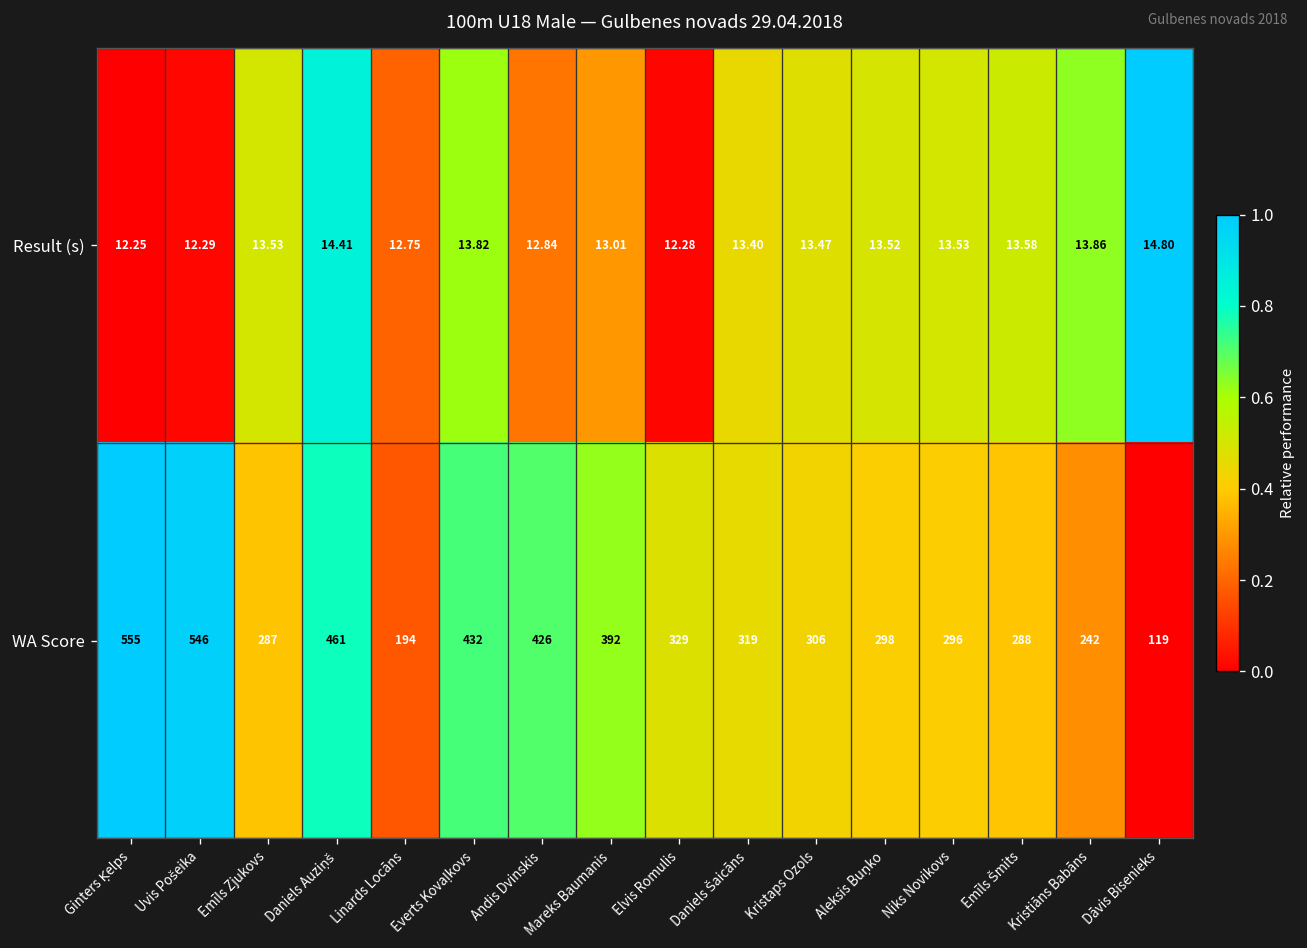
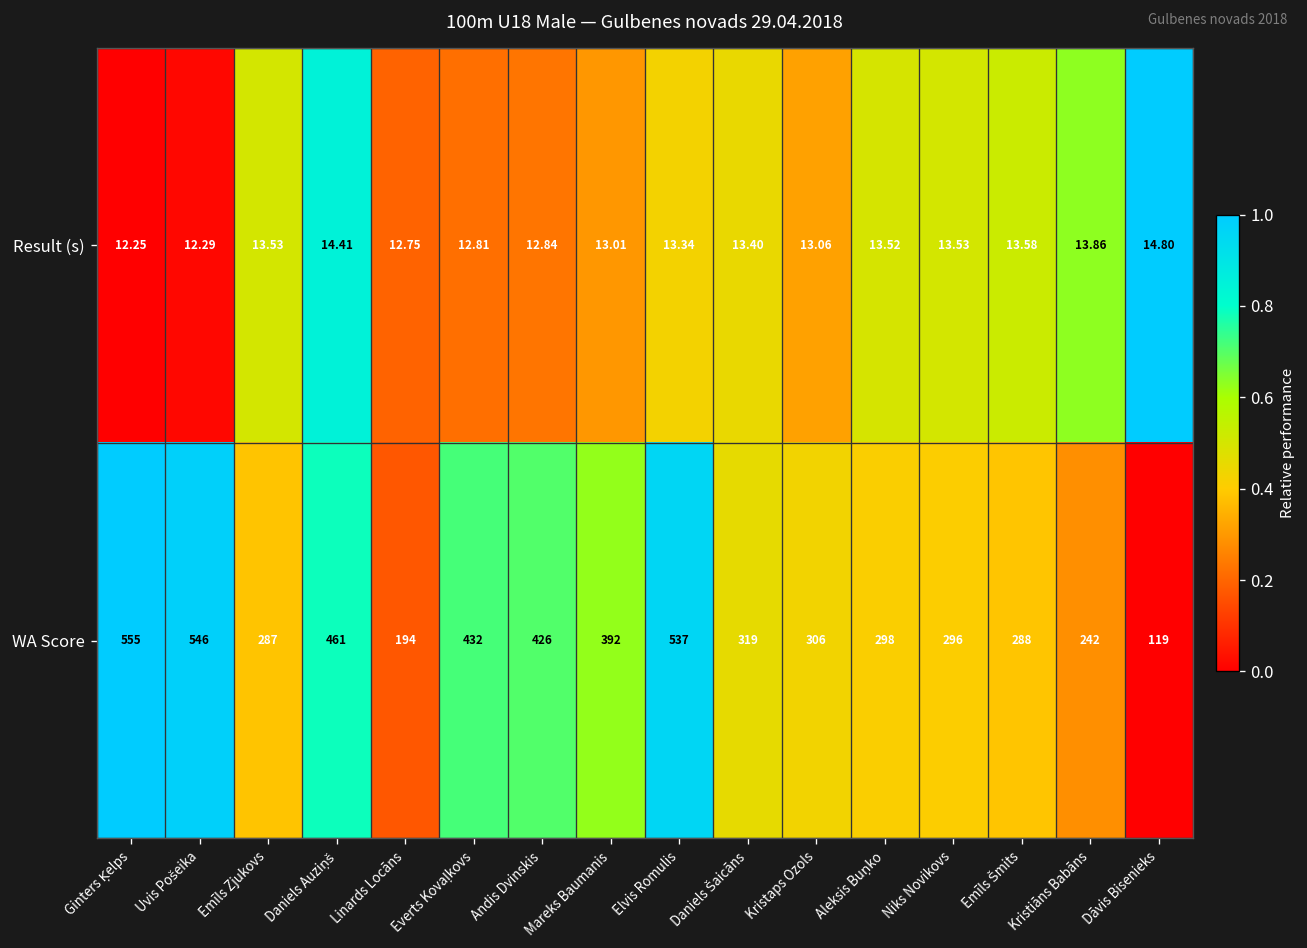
Result (s), Everts Kovaļkovs: 13.82 -> 12.81
Result (s), Elvis Romulis: 12.28 -> 13.34
Result (s), Kristaps Ozols: 13.47 -> 13.06
WA Score, Elvis Romulis: 329 -> 537
